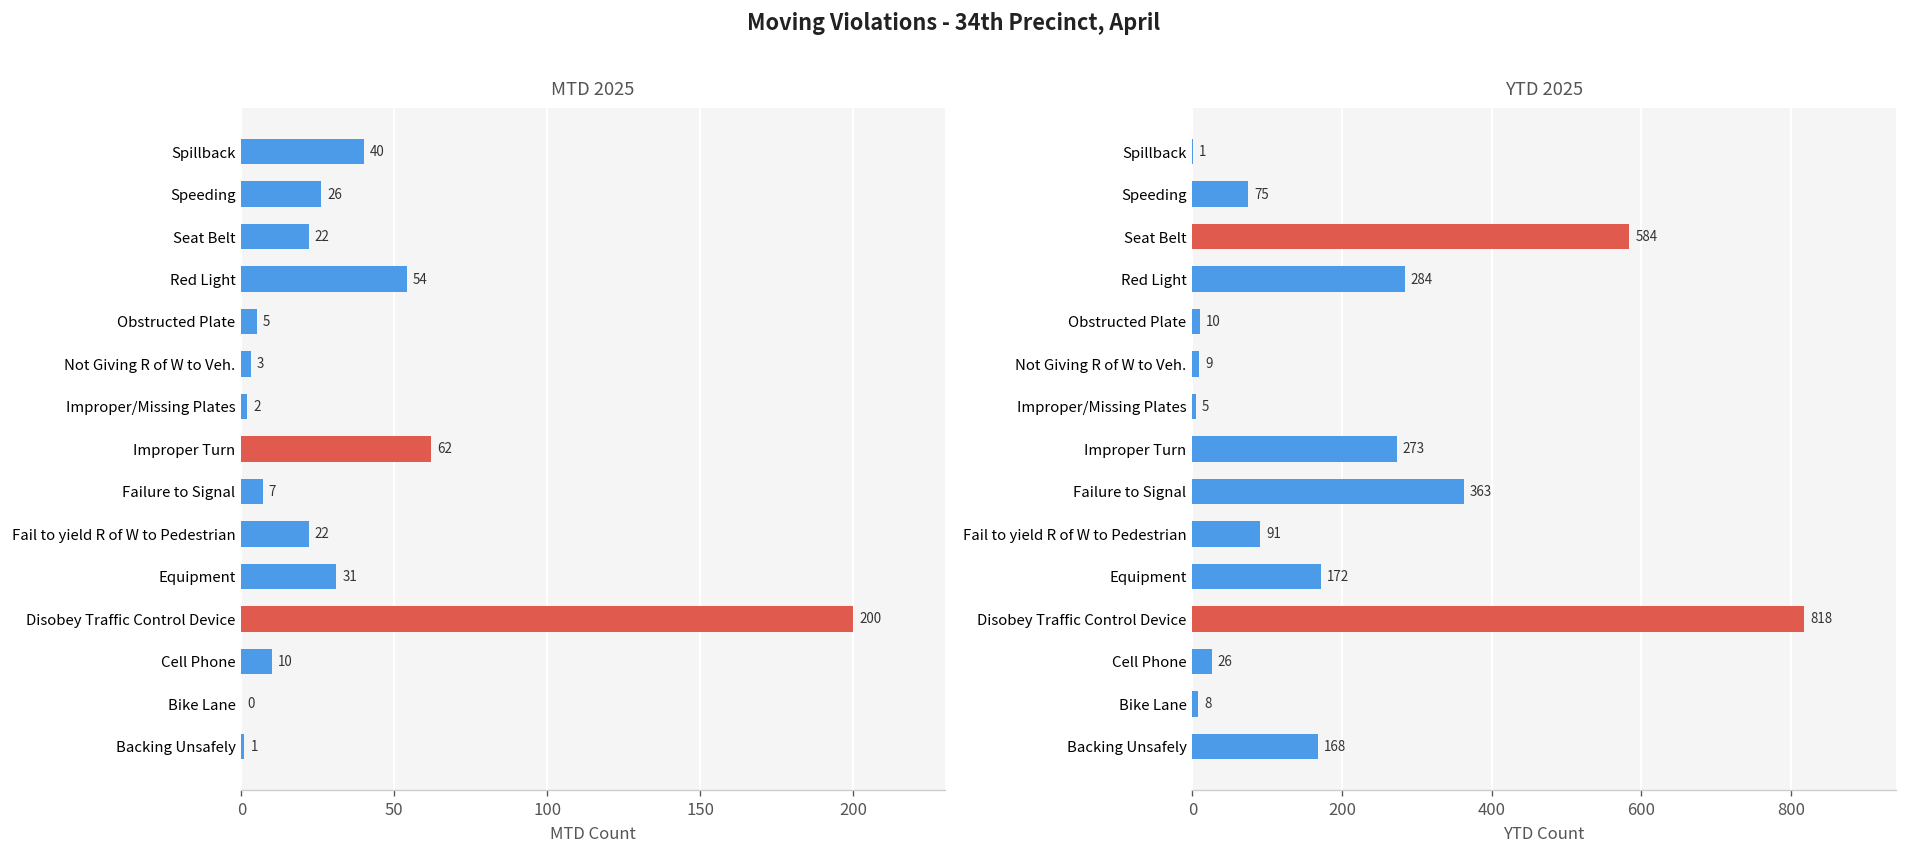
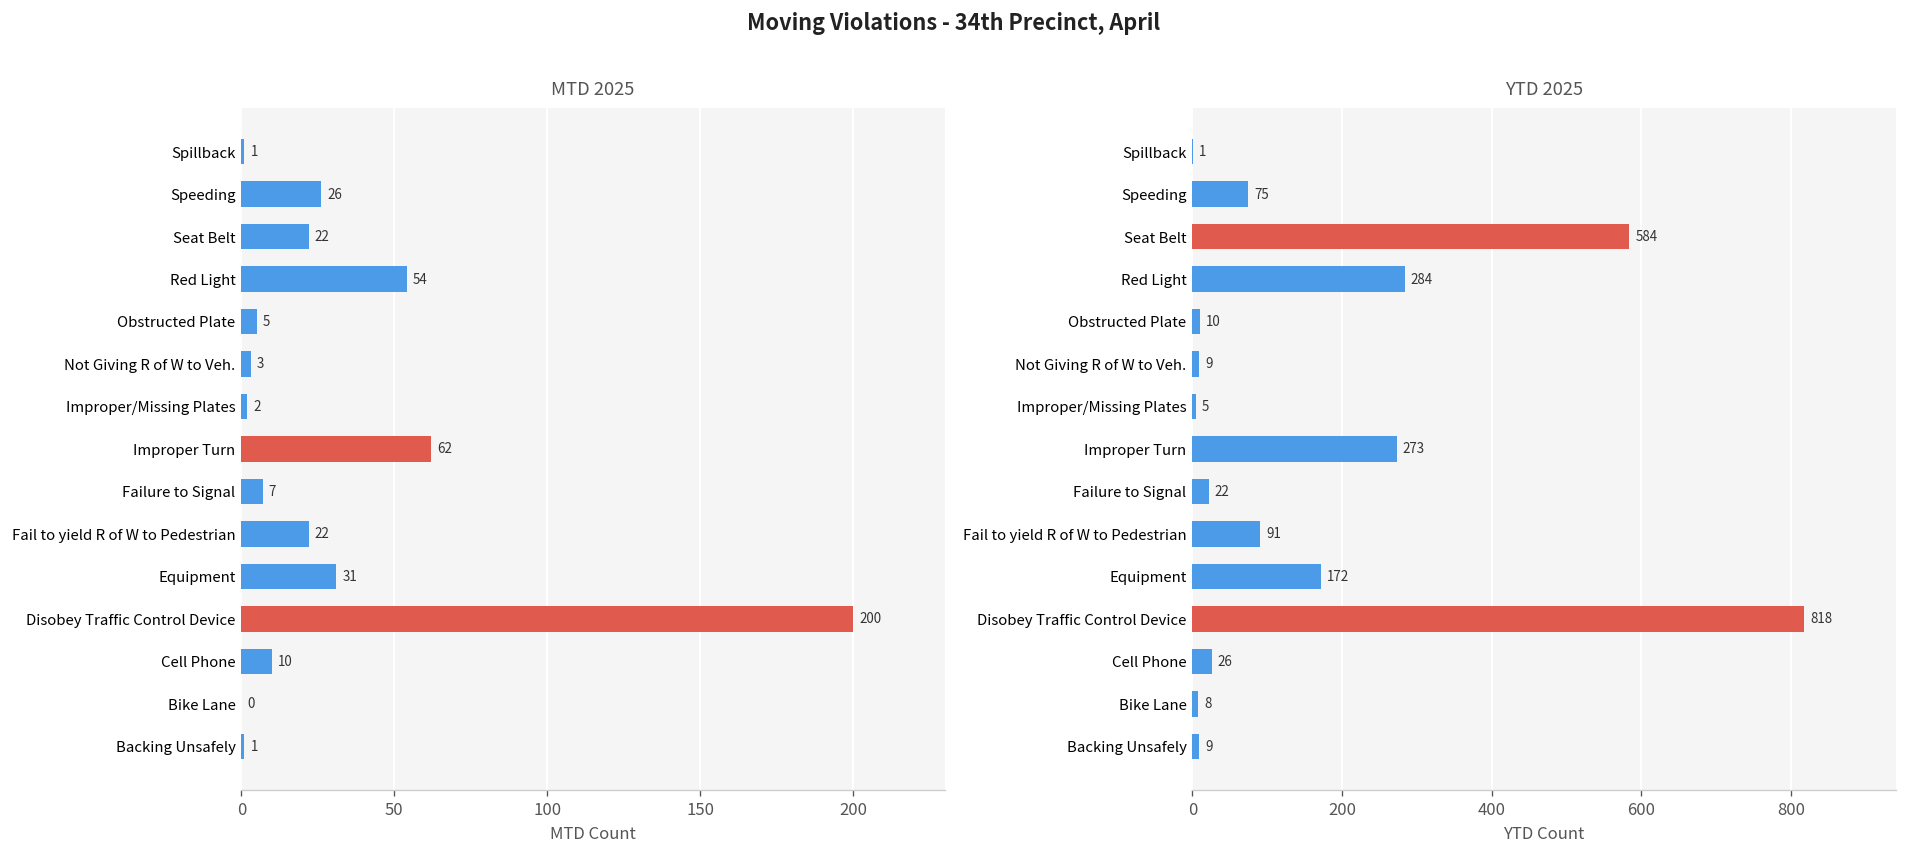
MTD 2025, Spillback: 40 -> 1
YTD 2025, Failure to Signal: 363 -> 22
YTD 2025, Backing Unsafely: 168 -> 9
